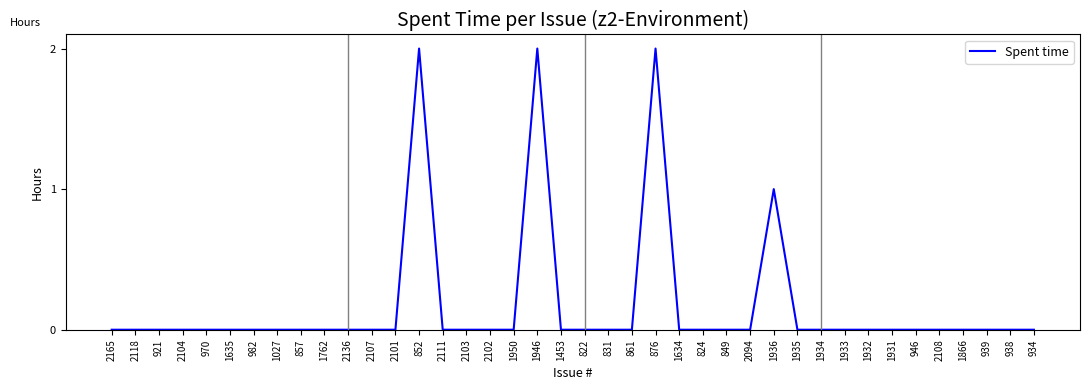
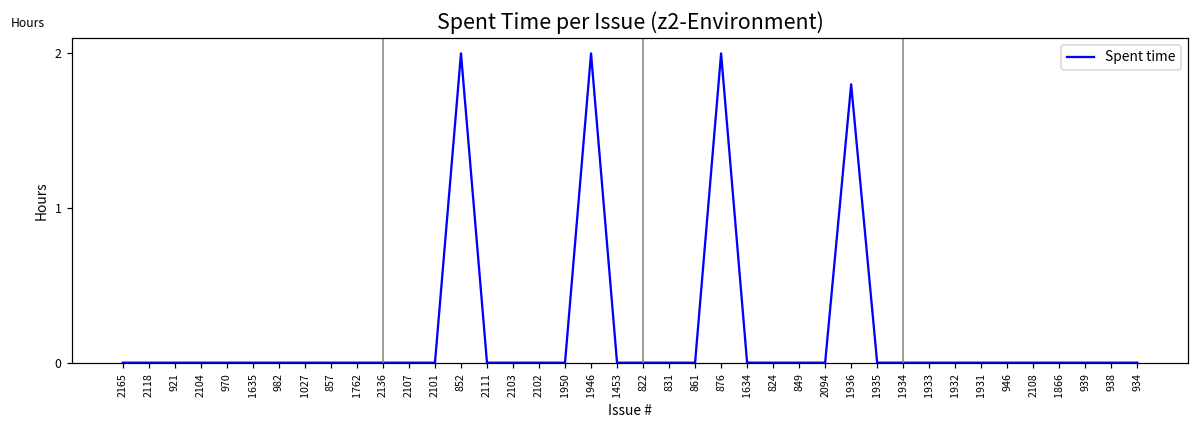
1936: 1.0 -> 1.8
